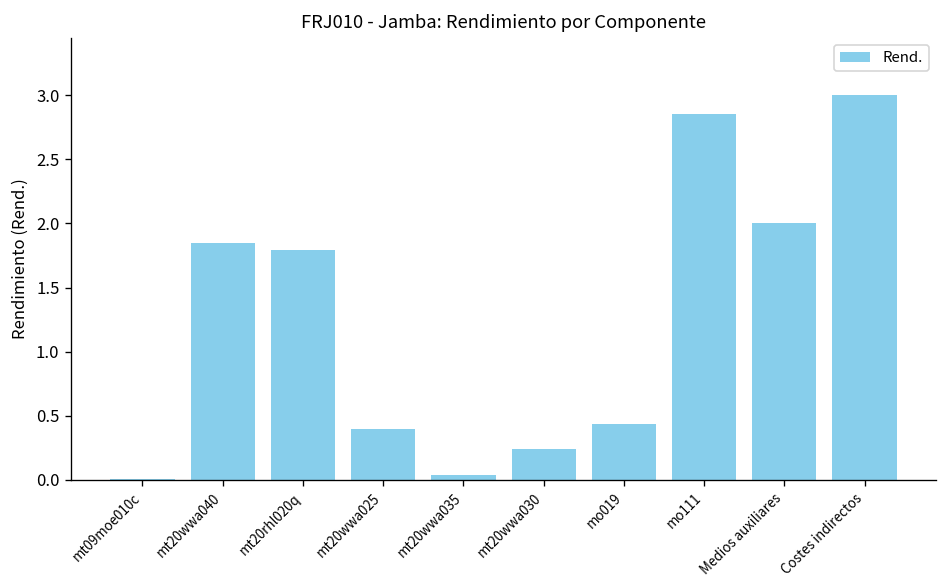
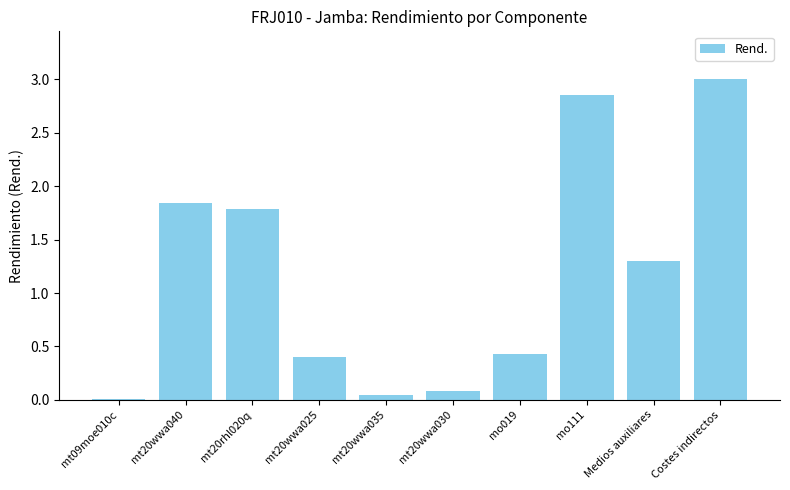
mt20wwa030: 0.24 -> 0.08
Medios auxiliares: 2.0 -> 1.3
